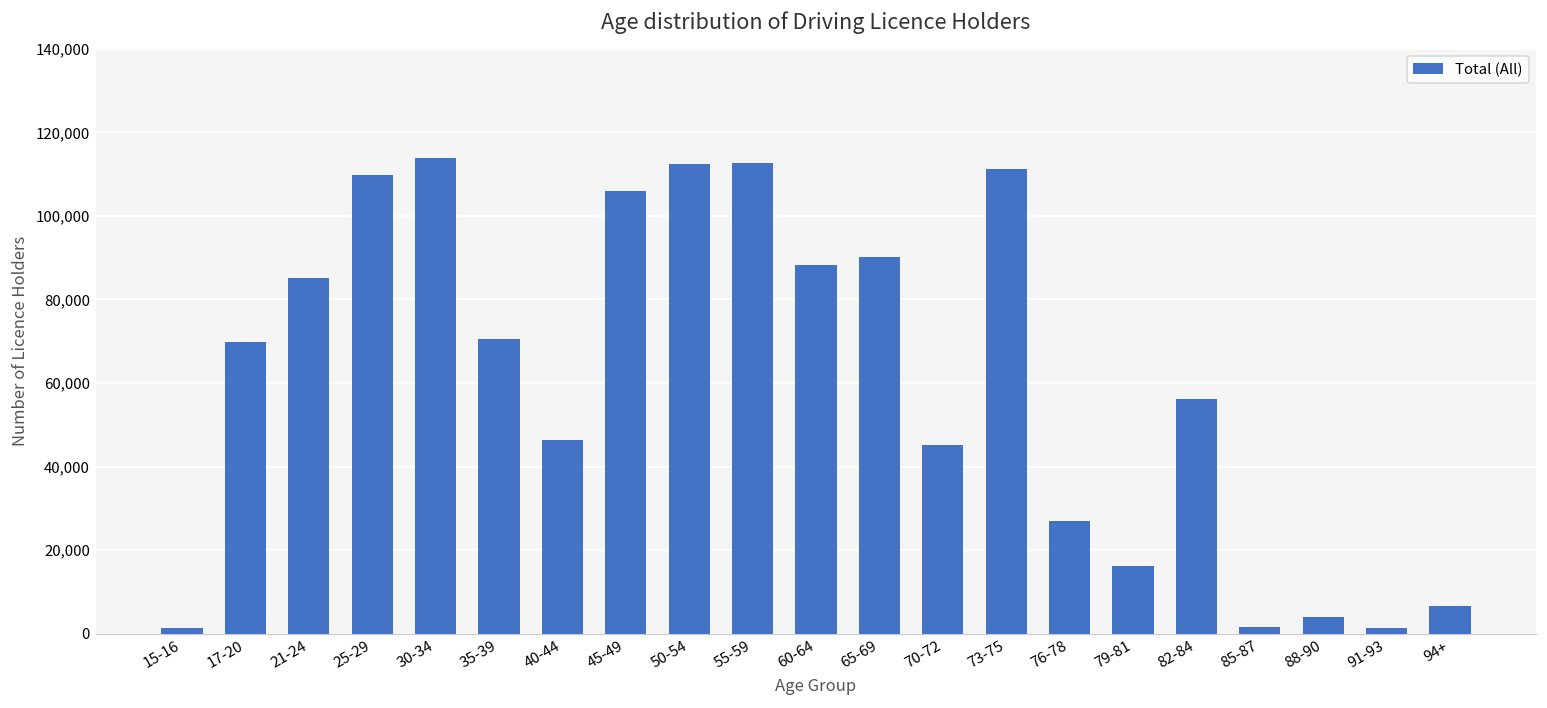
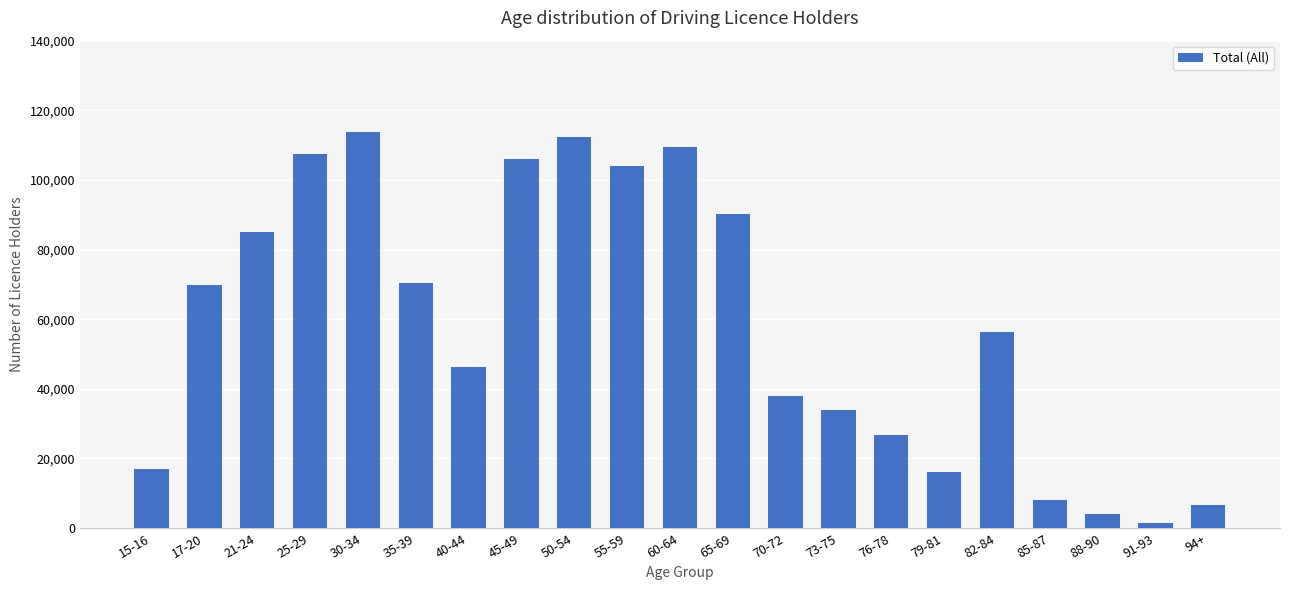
15-16: 1,000 -> 17,000
25-29: 110,000 -> 107,000
55-59: 113,000 -> 104,000
60-64: 88,000 -> 109,000
70-72: 45,000 -> 38,000
73-75: 111,000 -> 34,000
85-87: 2,000 -> 8,000
